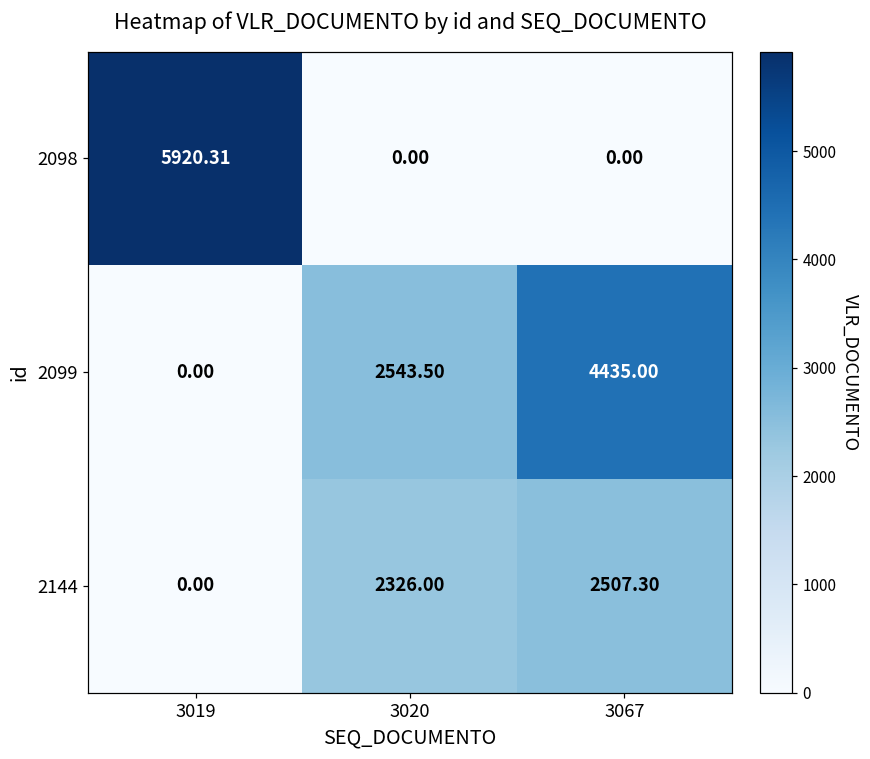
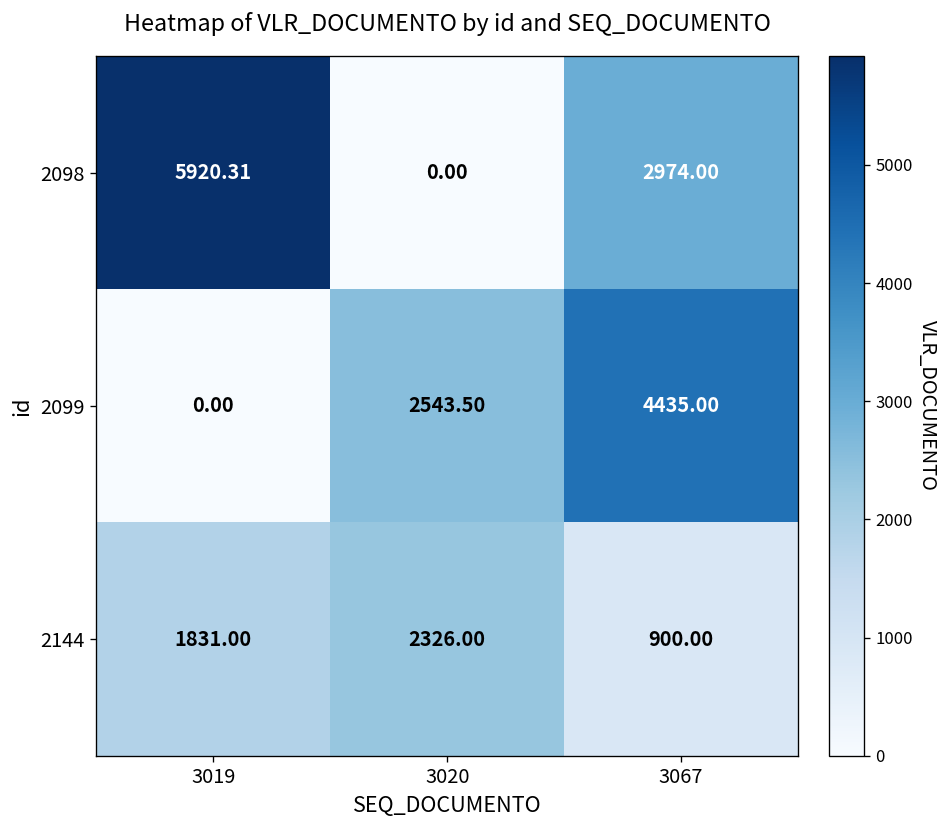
2098, 3067: 0.00 -> 2974.00
2144, 3019: 0.00 -> 1831.00
2144, 3067: 2507.30 -> 900.00
